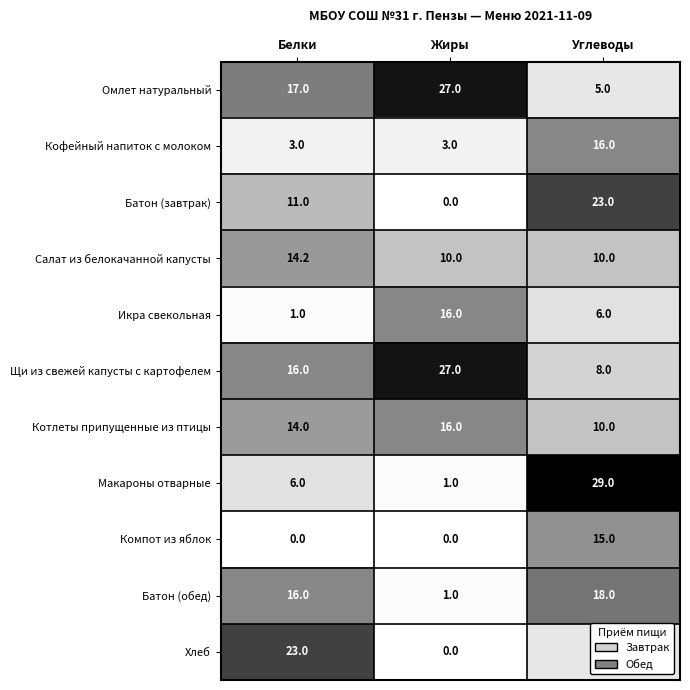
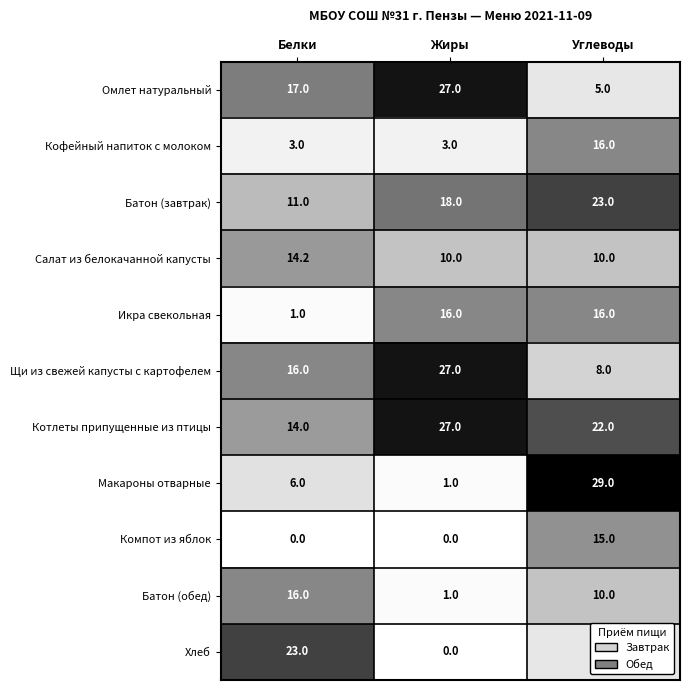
Батон (завтрак), Жиры: 0.0 -> 18.0
Икра свекольная, Углеводы: 6.0 -> 16.0
Котлеты припущенные из птицы, Жиры: 16.0 -> 27.0
Котлеты припущенные из птицы, Углеводы: 10.0 -> 22.0
Батон (обед), Углеводы: 18.0 -> 10.0
